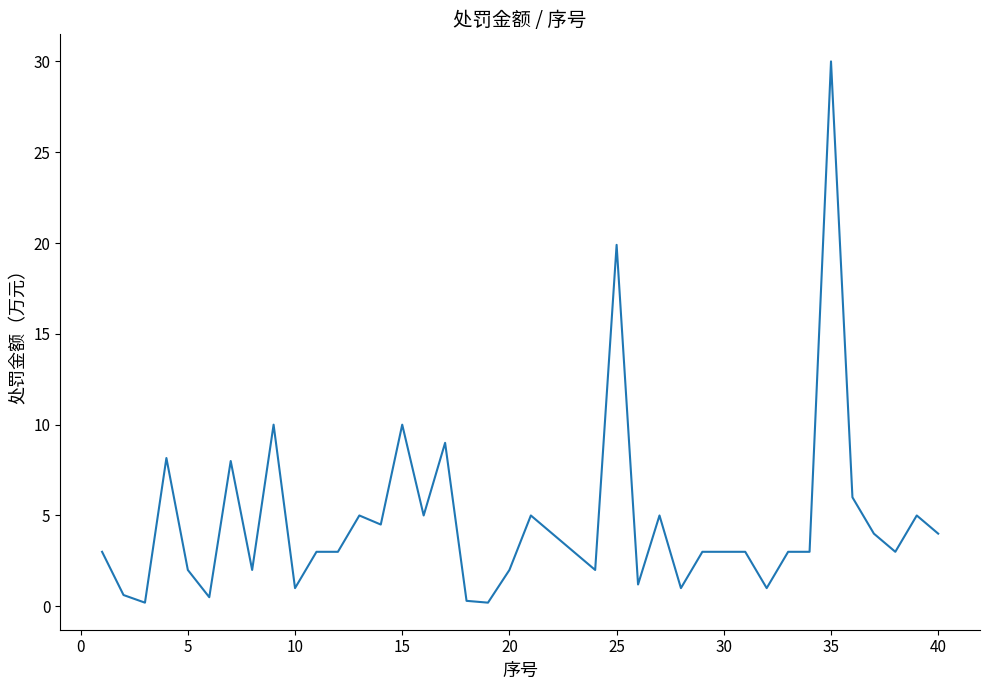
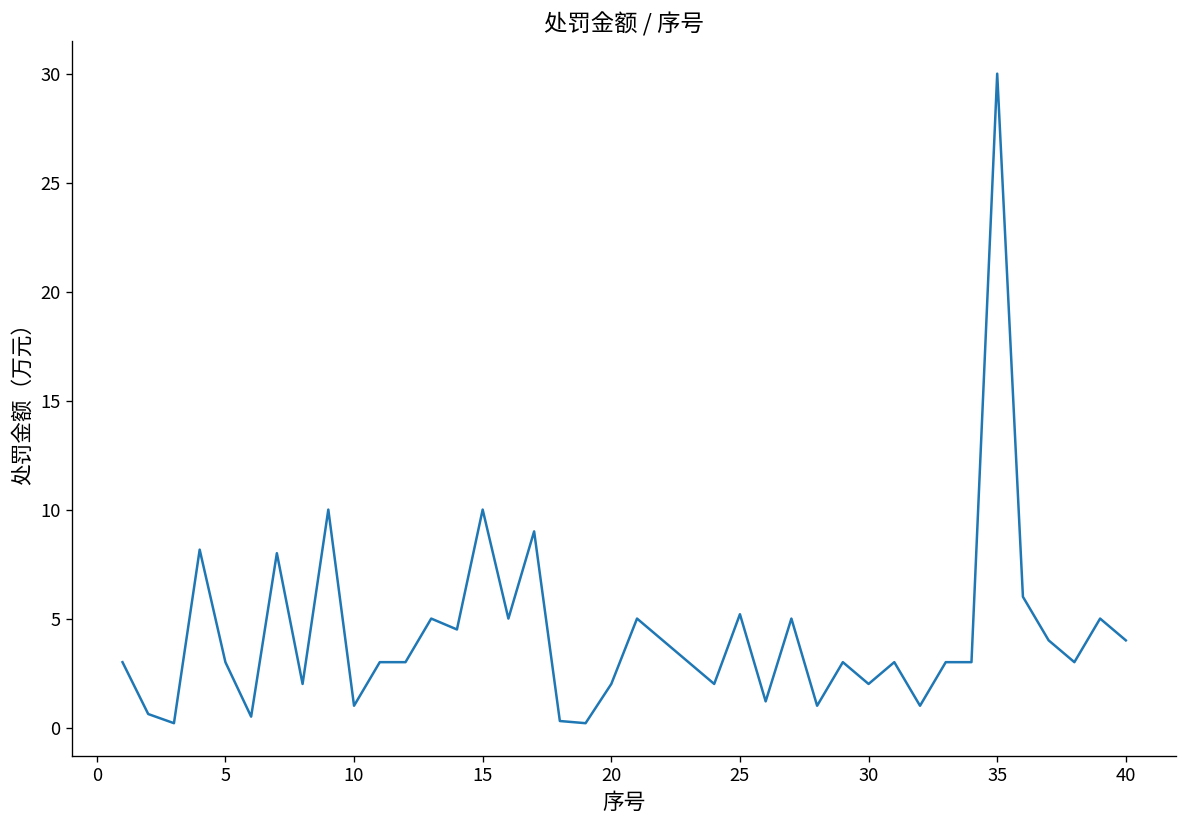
5: 2 -> 3
25: 19.9 -> 5.2
30: 3 -> 2
